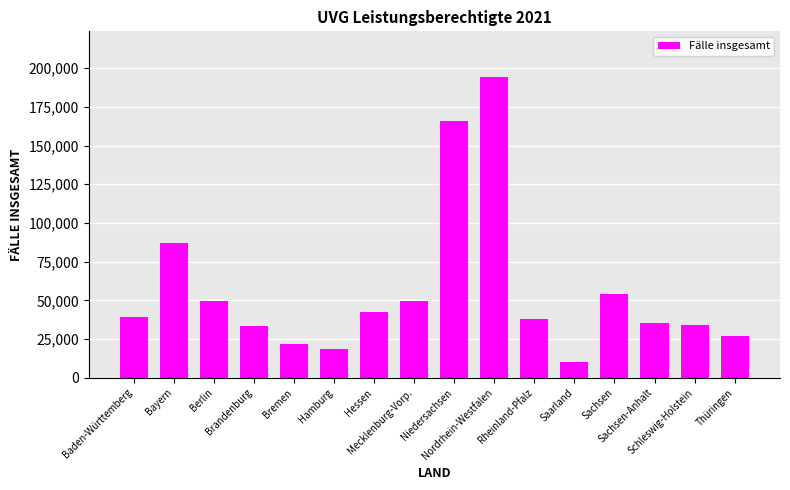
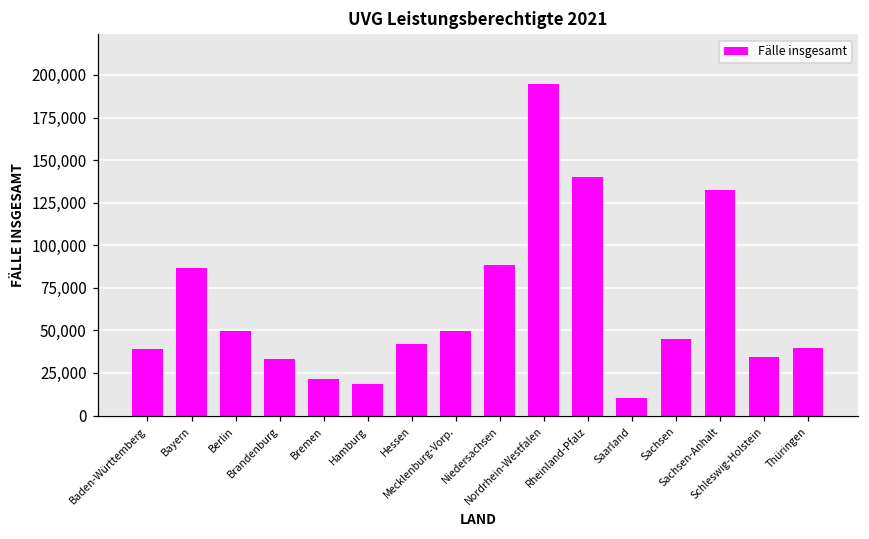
Niedersachsen: 166,000 -> 88,000
Rheinland-Pfalz: 38,000 -> 140,000
Sachsen: 54,000 -> 45,000
Sachsen-Anhalt: 36,000 -> 132,000
Thüringen: 27,000 -> 40,000
